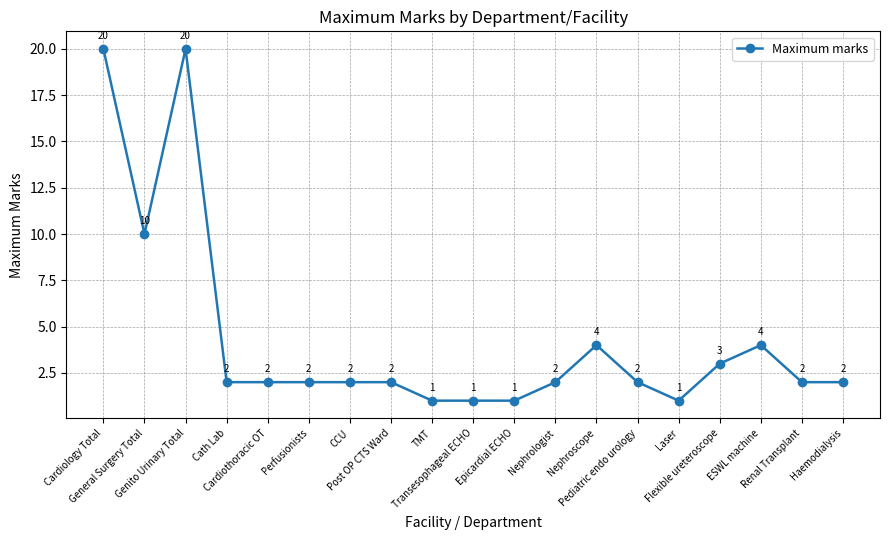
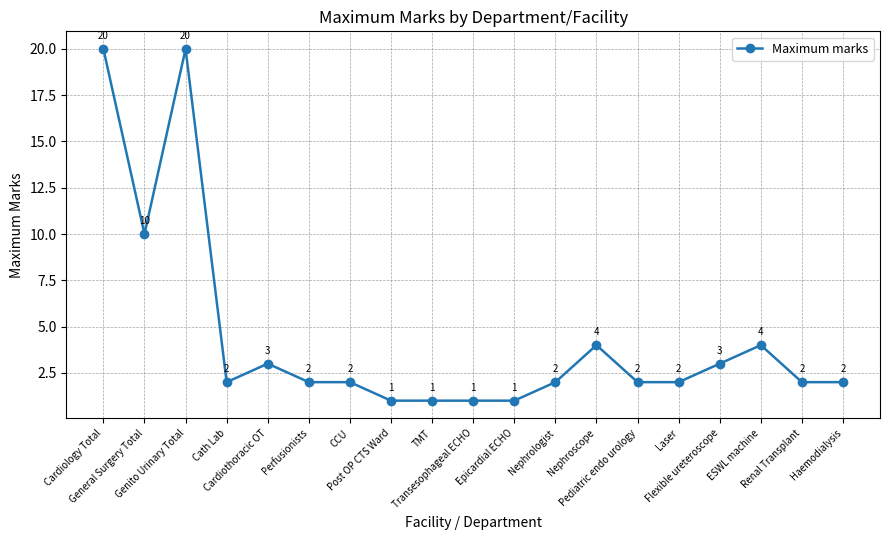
Cardiothoracic OT: 2 -> 3
Post OP CTS Ward: 2 -> 1
Laser: 1 -> 2
